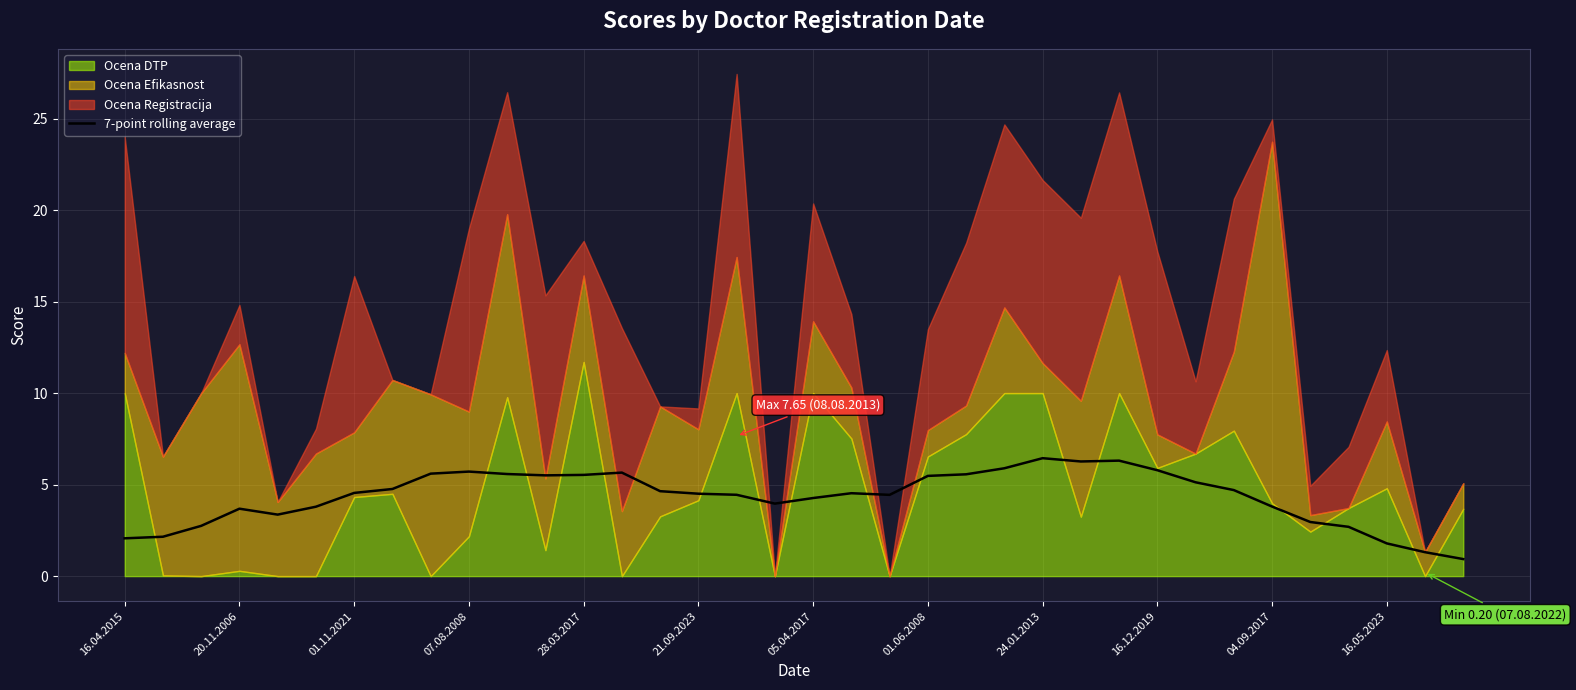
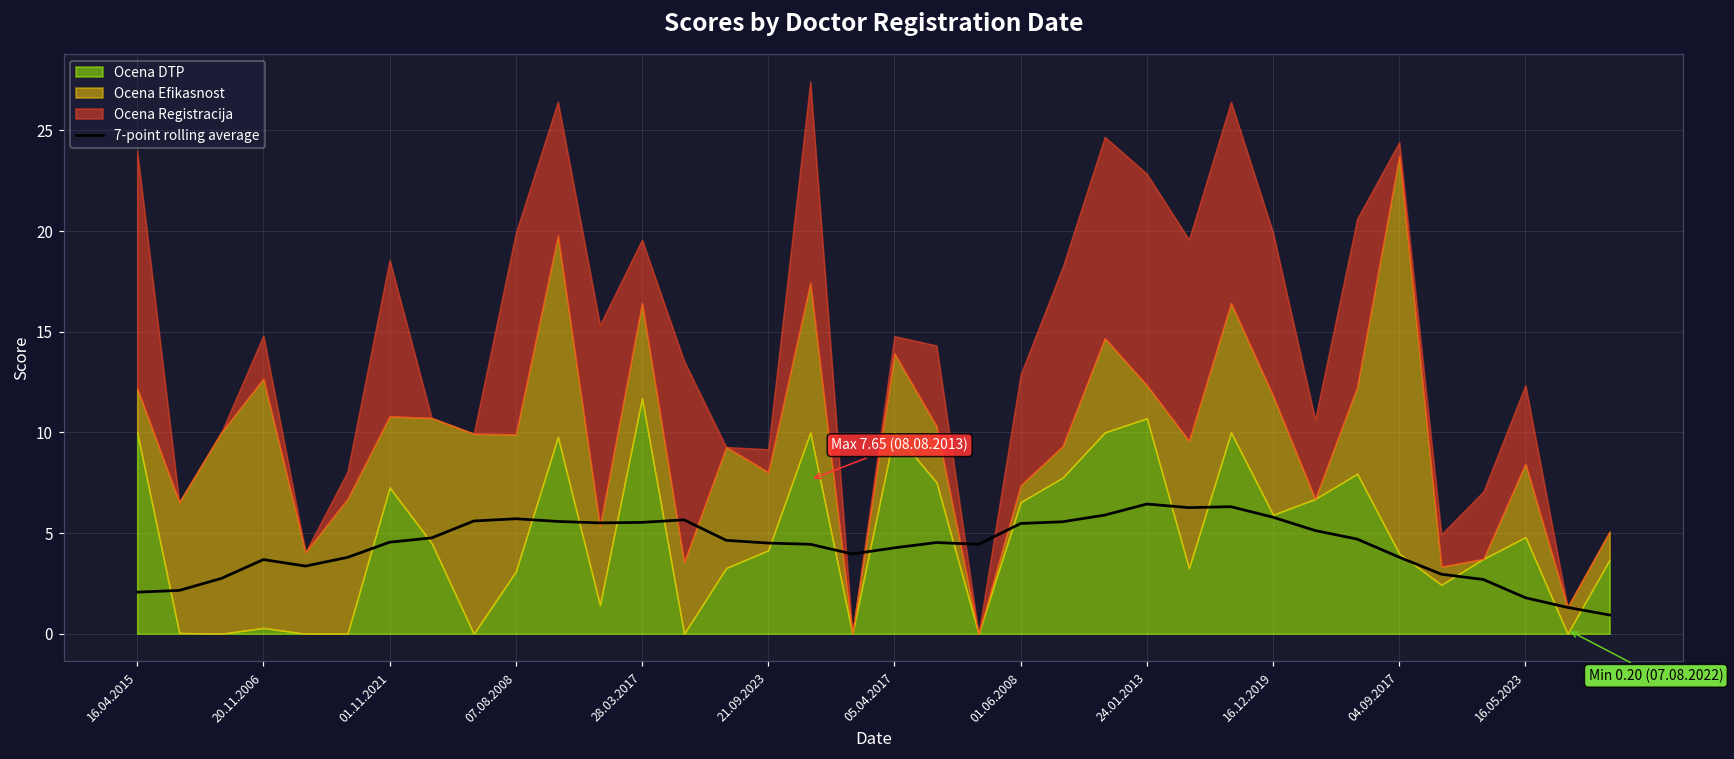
Ocena DTP, 01.11.2021: 4.3 -> 7.3
Ocena Registracija, 01.11.2021: 8.5 -> 7.8
Ocena DTP, 07.08.2008: 2.2 -> 3.1
Ocena Registracija, 28.03.2017: 1.9 -> 3.1
Ocena Registracija, 05.04.2017: 6.4 -> 0.9
Ocena Efikasnost, 01.06.2008: 1.4 -> 0.8
Ocena DTP, 24.01.2013: 10.0 -> 10.7
Ocena Registracija, 24.01.2013: 10.0 -> 10.5
Ocena Efikasnost, 16.12.2019: 1.8 -> 5.9
Ocena Registracija, 16.12.2019: 10.0 -> 8.1
Ocena Registracija, 04.09.2017: 1.2 -> 0.7
